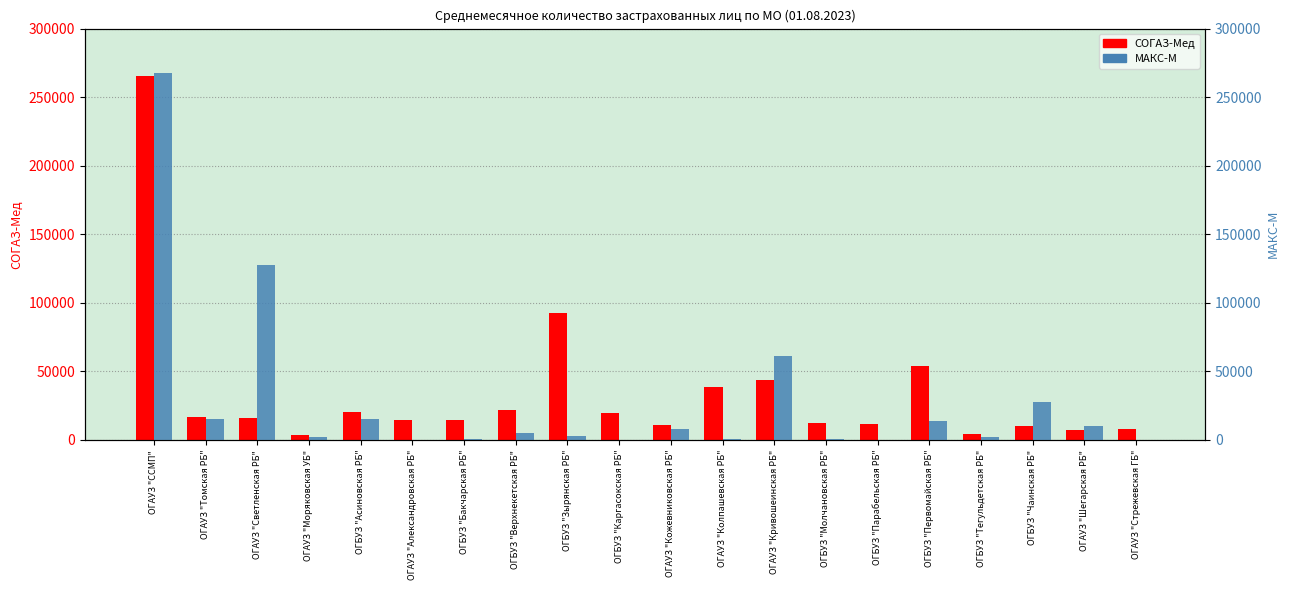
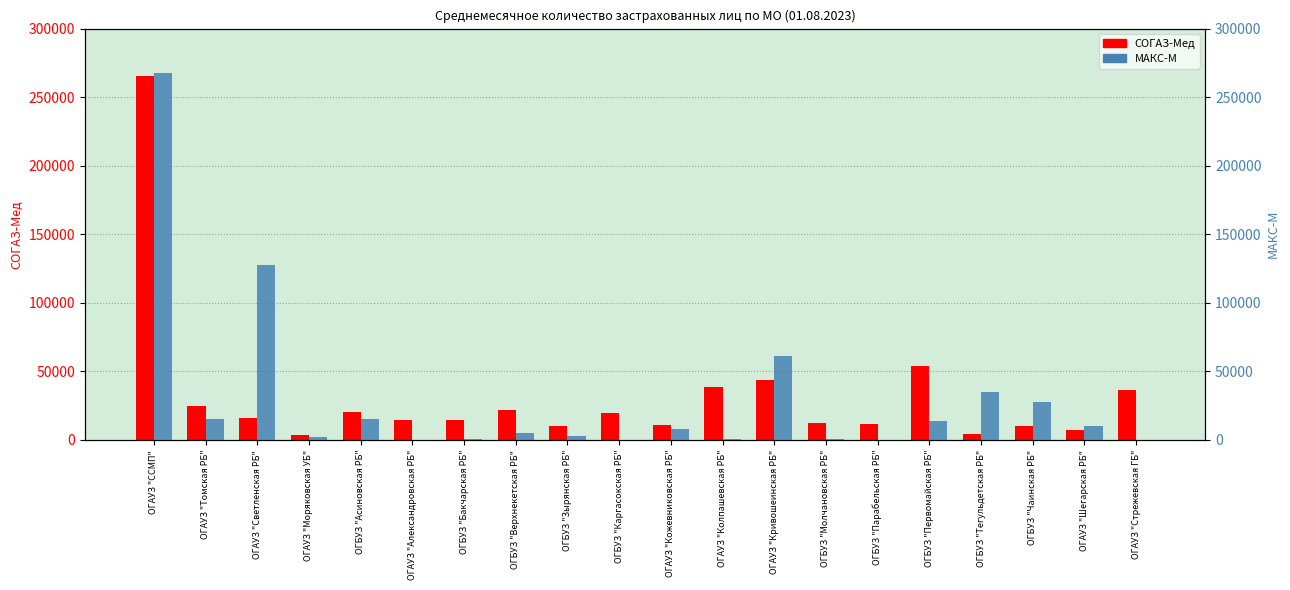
СОГАЗ-Мед, ОГАУЗ "Томская РБ": 17000 -> 24000
СОГАЗ-Мед, ОГБУЗ "Зырянская РБ": 92000 -> 10000
СОГАЗ-Мед, ОГАУЗ "Стрежевская ГБ": 8000 -> 36000
МАКС-М, ОГБУЗ "Тегульдетская РБ": 2000 -> 35000
